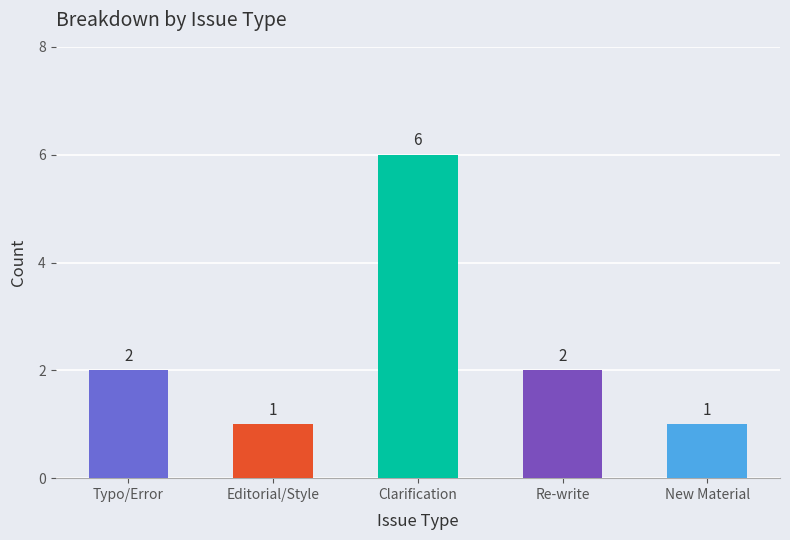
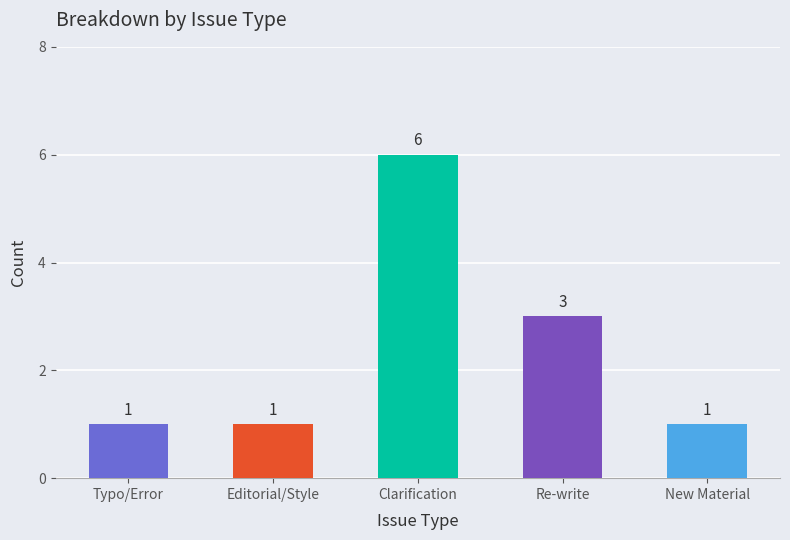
Typo/Error: 2 -> 1
Re-write: 2 -> 3
